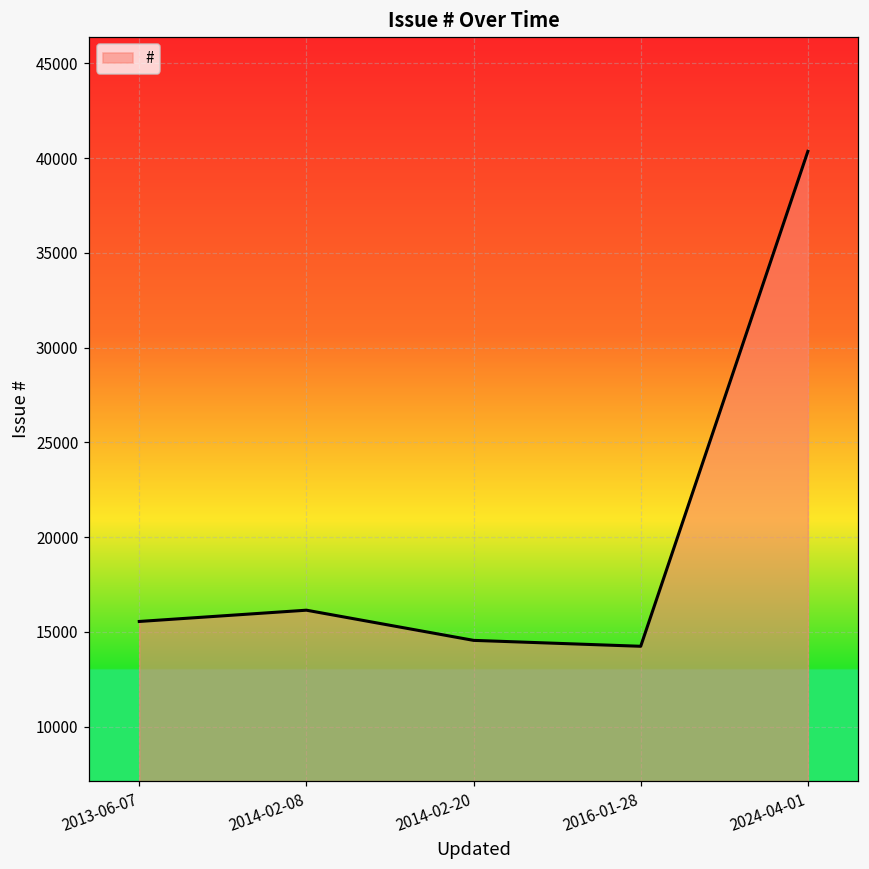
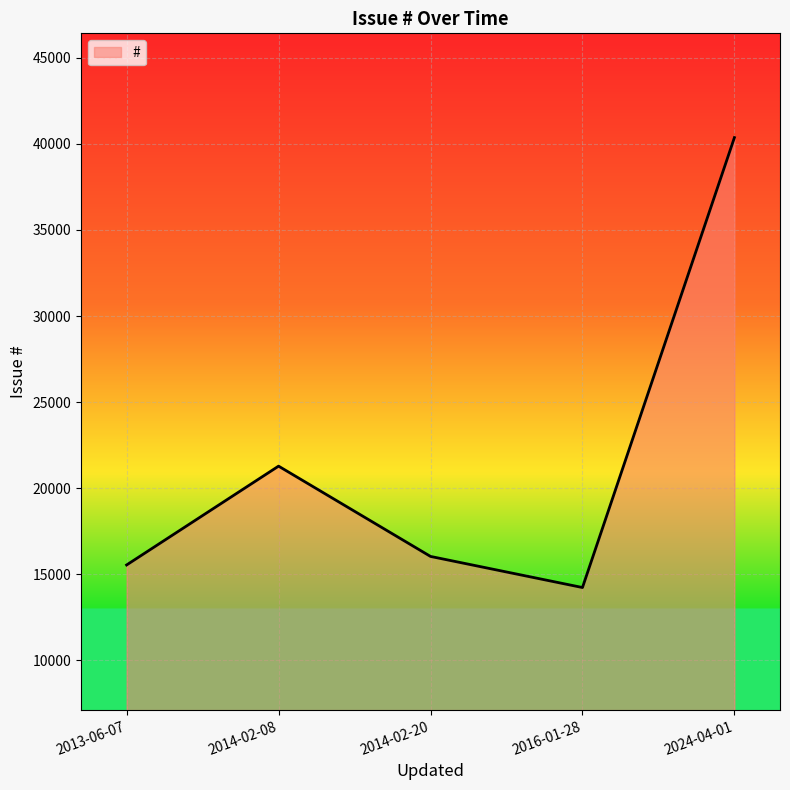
2014-02-08: 16100 -> 21300
2014-02-20: 14500 -> 16000
